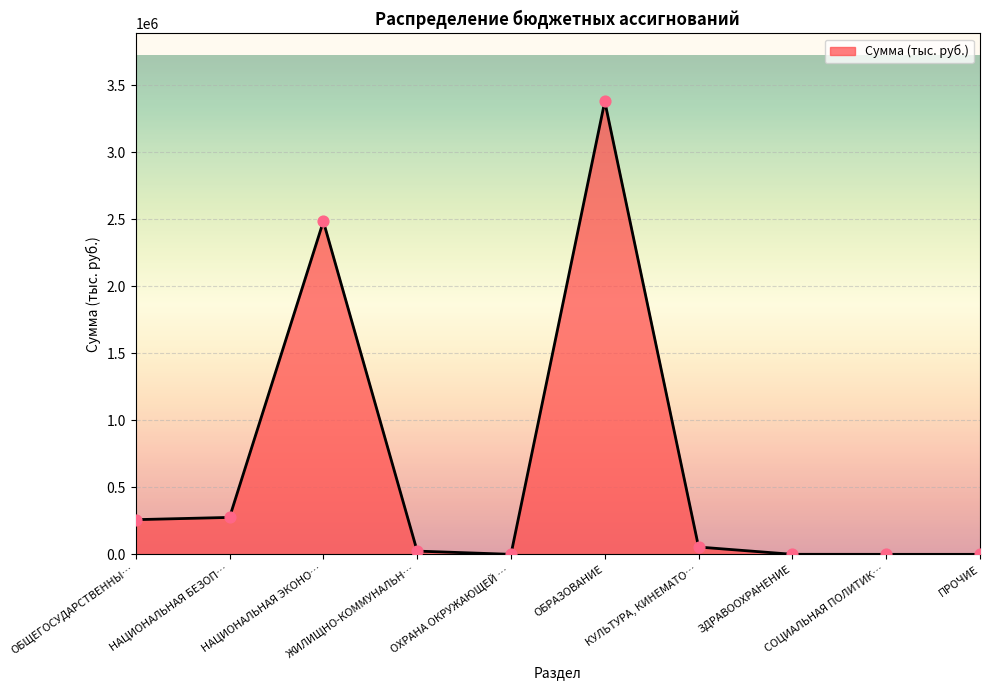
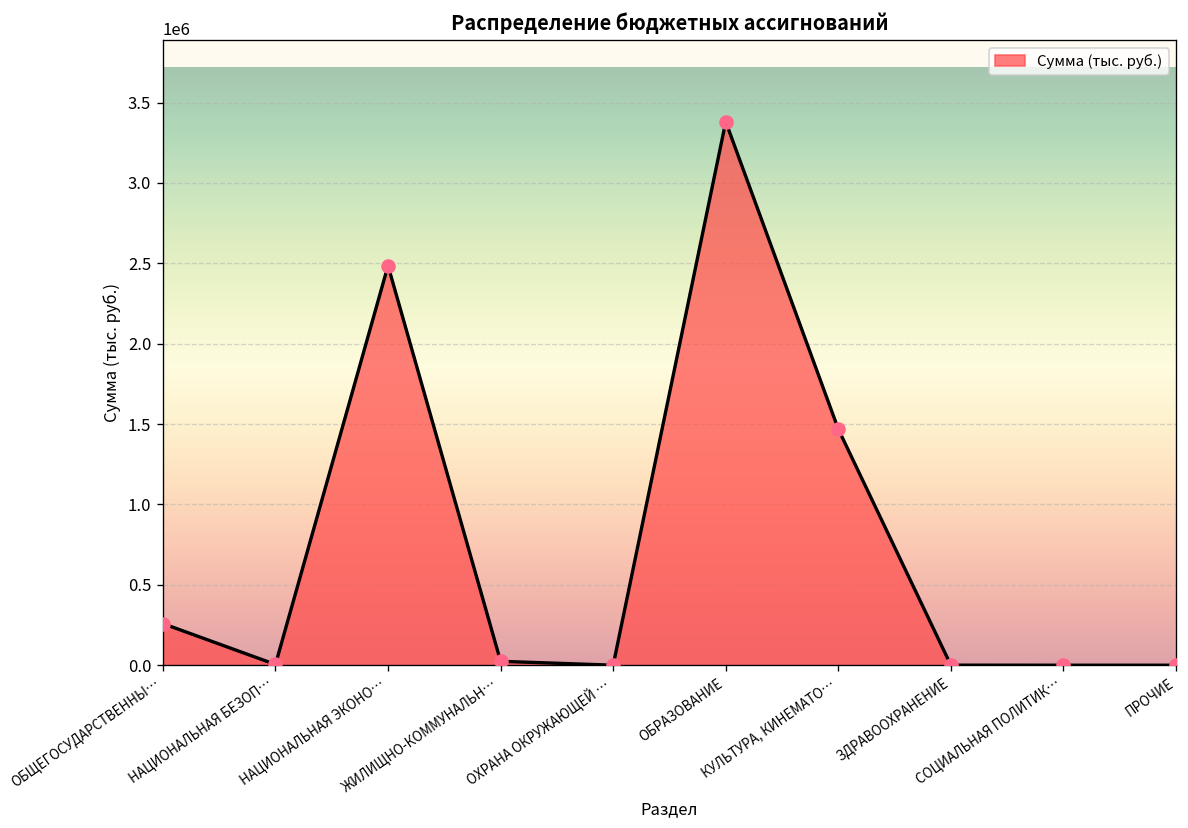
НАЦИОНАЛЬНАЯ БЕЗОП…: 280000 -> 0
КУЛЬТУРА, КИНЕМАТО…: 50000 -> 1470000
